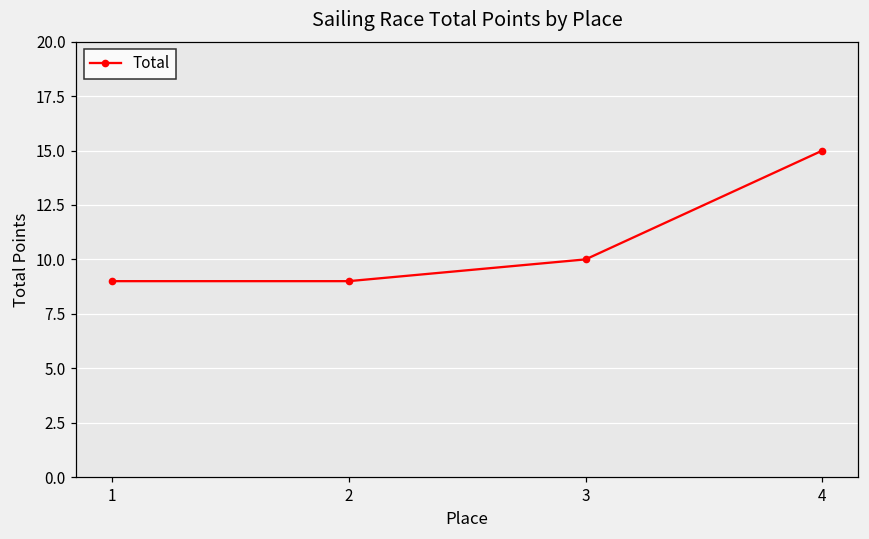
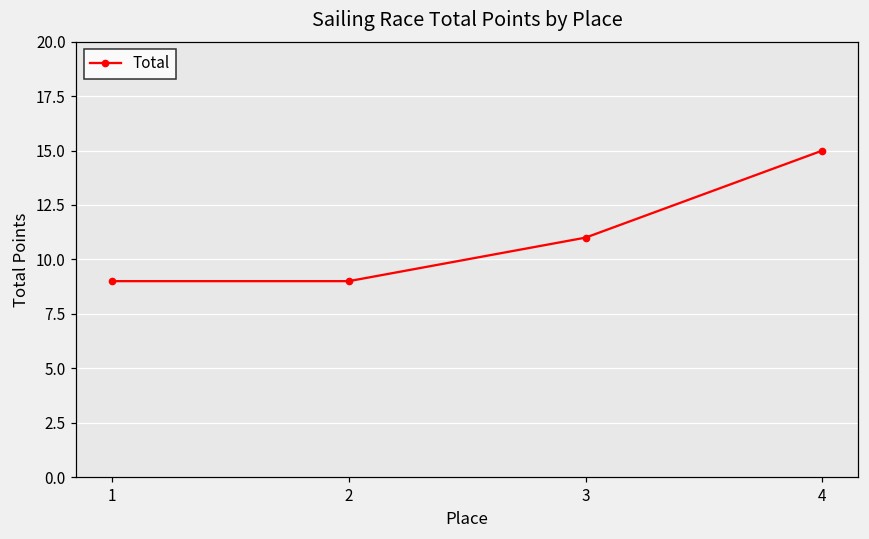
3: 10 -> 11
